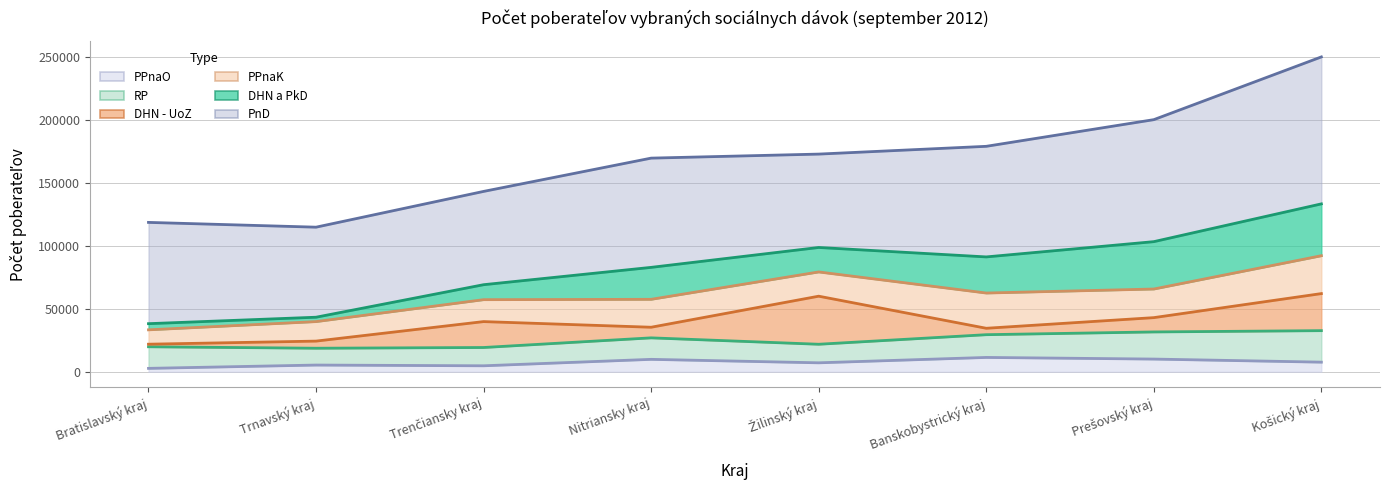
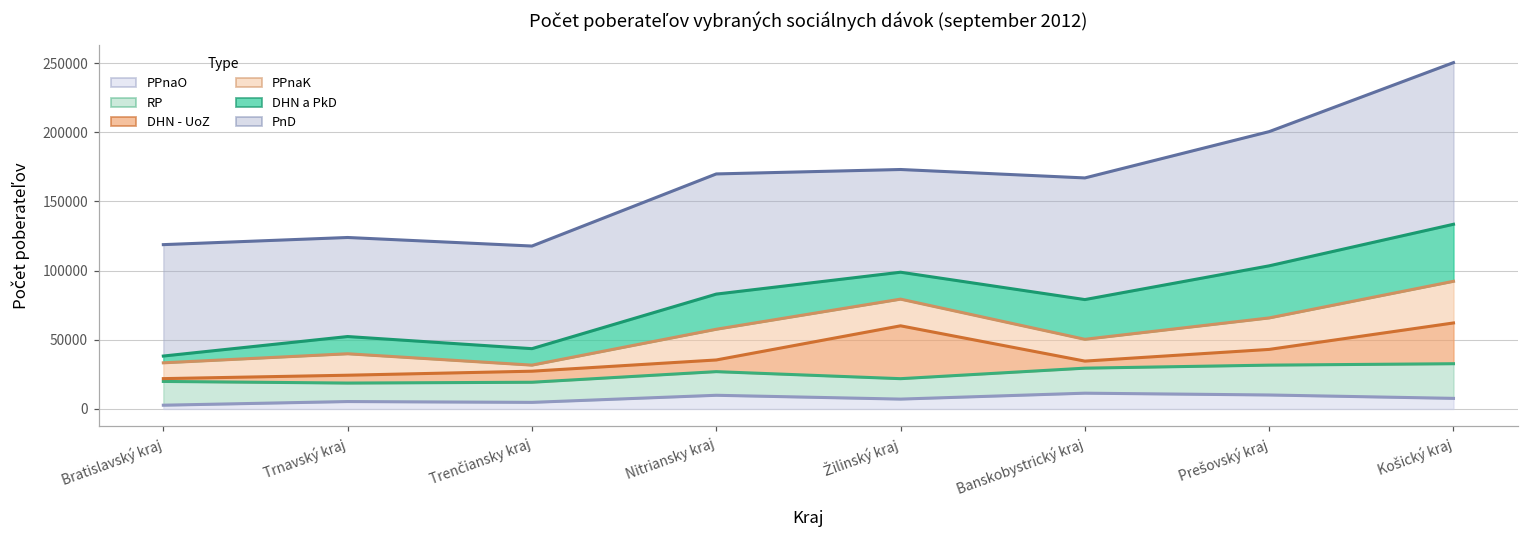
DHN a PkD, Trnavský kraj: 3000 -> 12000
DHN - UoZ, Trenčiansky kraj: 21000 -> 8000
PPnaK, Trenčiansky kraj: 17000 -> 4000
PPnaK, Banskobystrický kraj: 28000 -> 16000
